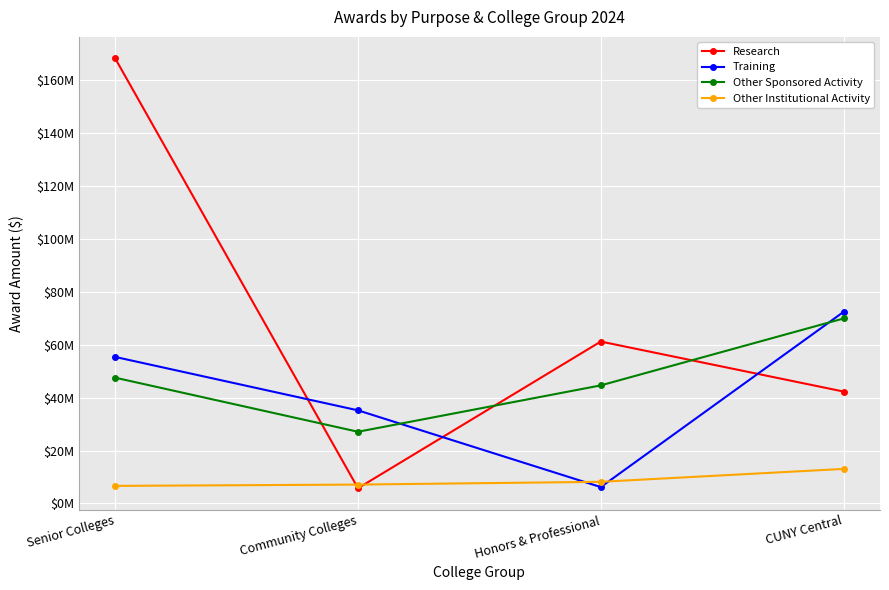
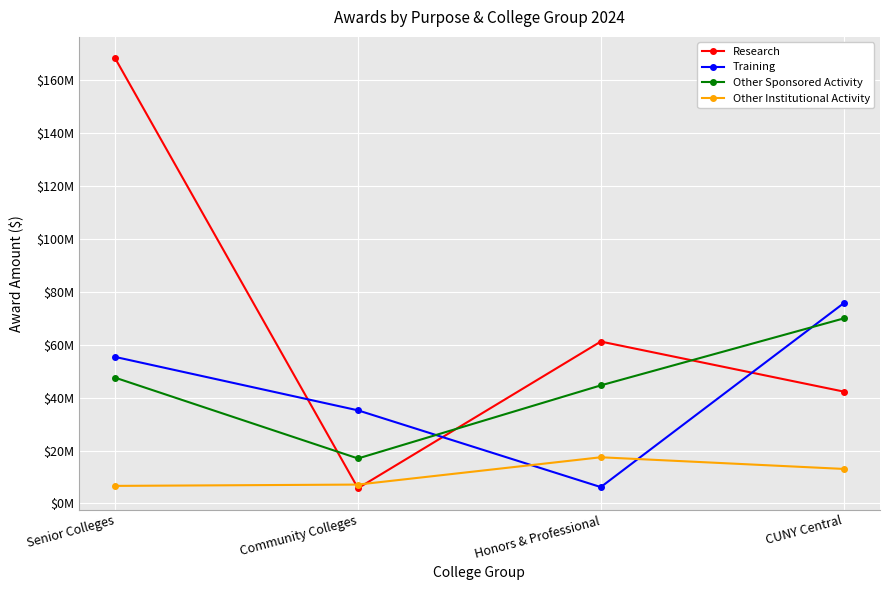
Other Sponsored Activity, Community Colleges: $27000000 -> $17000000
Other Institutional Activity, Honors & Professional: $8000000 -> $17000000
Training, CUNY Central: $72000000 -> $76000000
